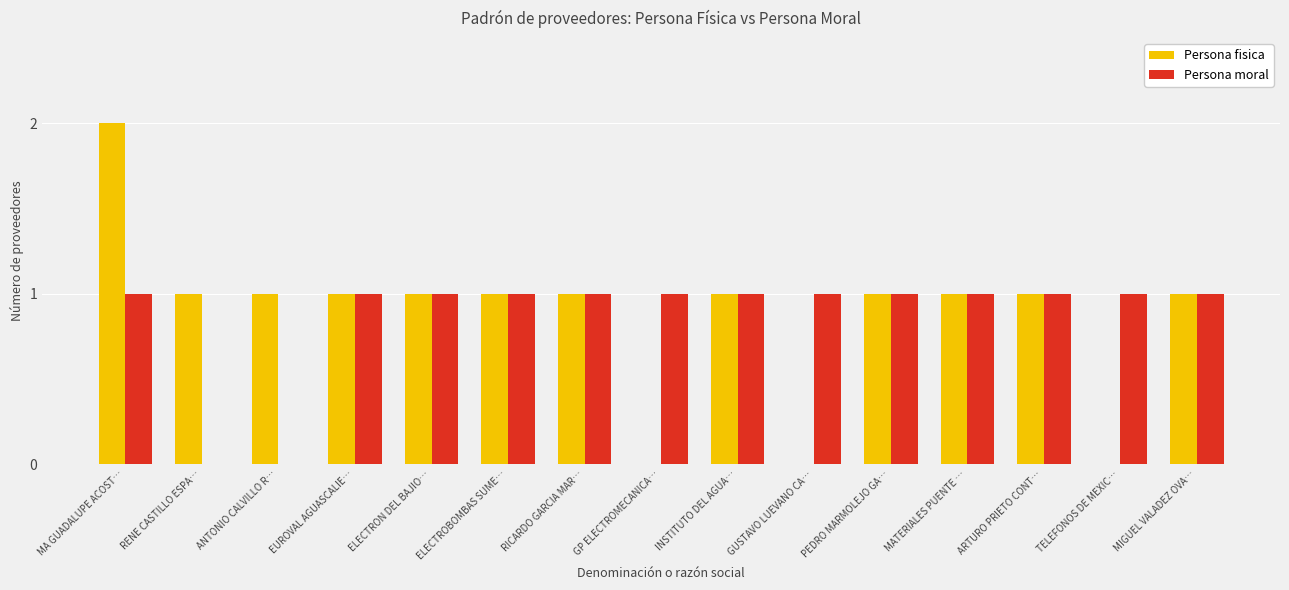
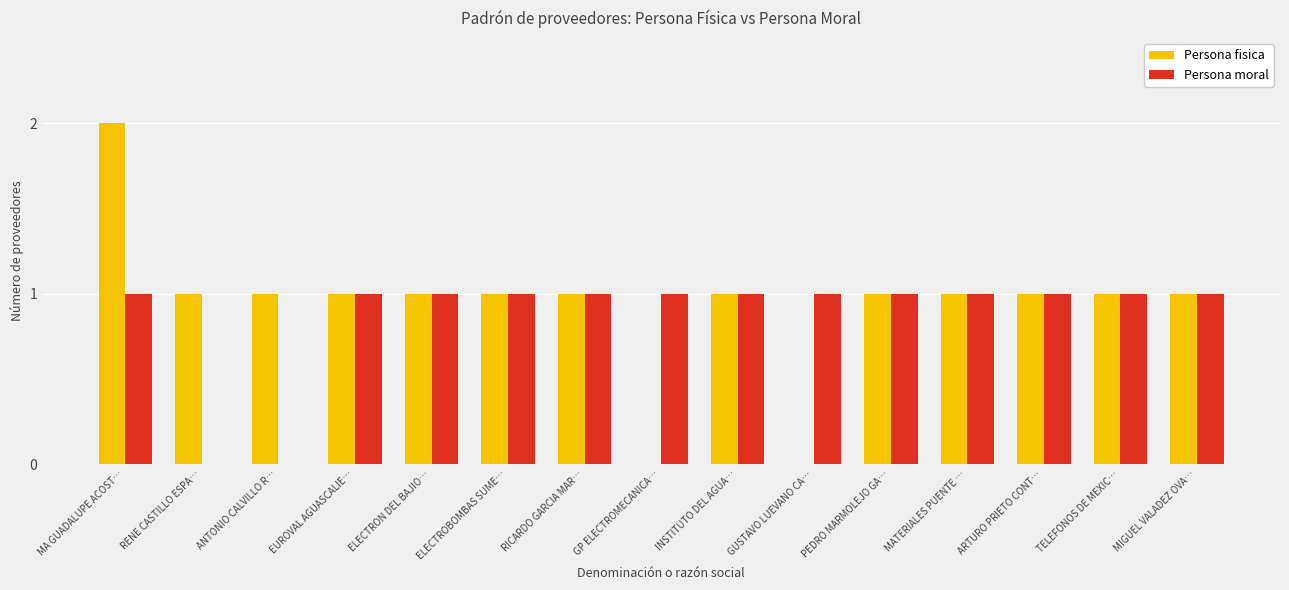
Persona fisica, TELEFONOS DE MEXIC…: 0 -> 1
